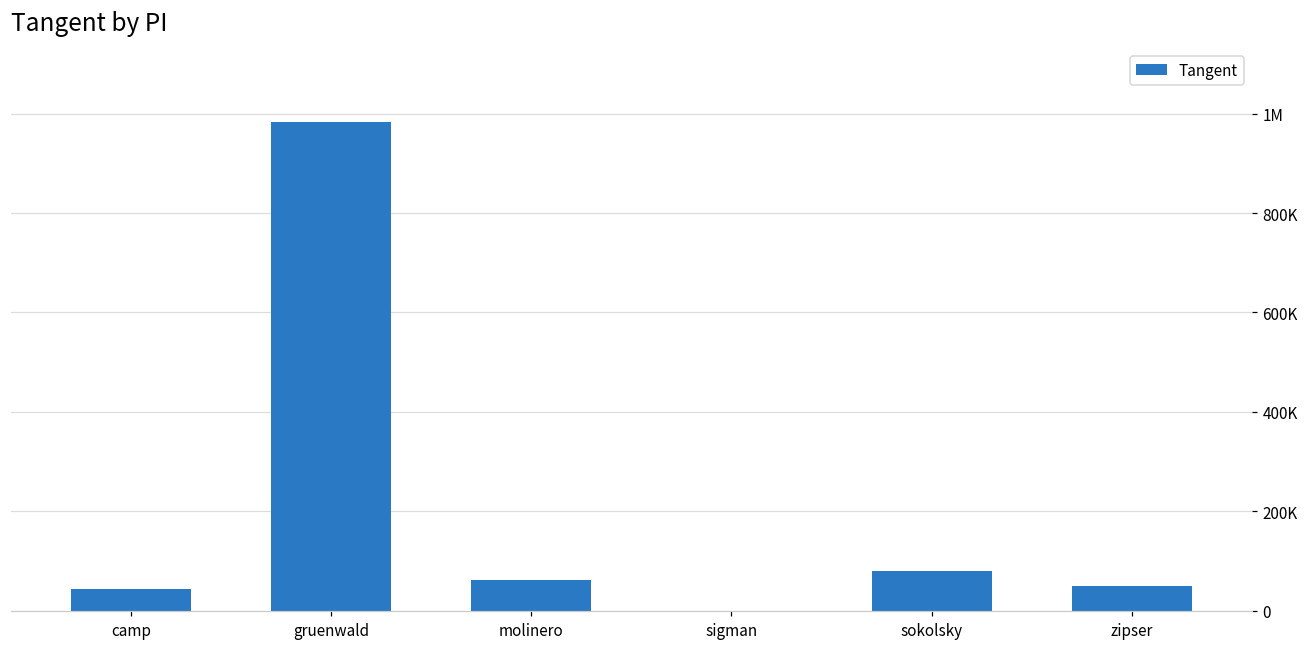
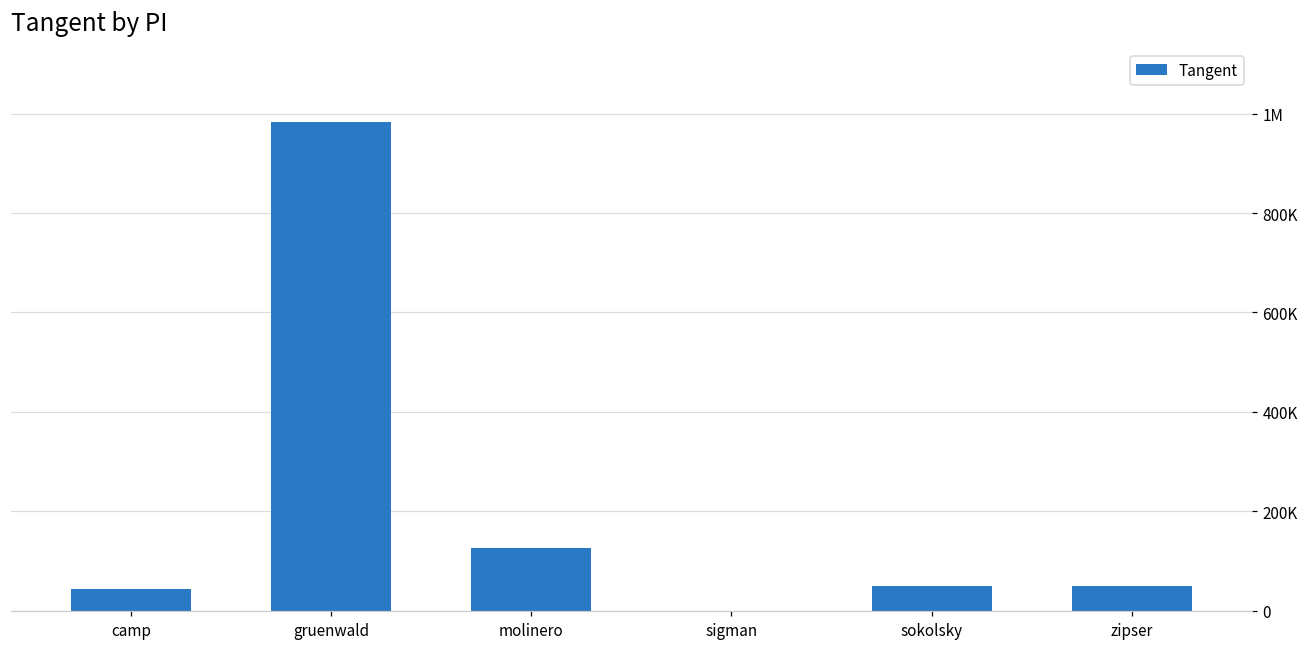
molinero: 60000 -> 130000
sokolsky: 80000 -> 50000
